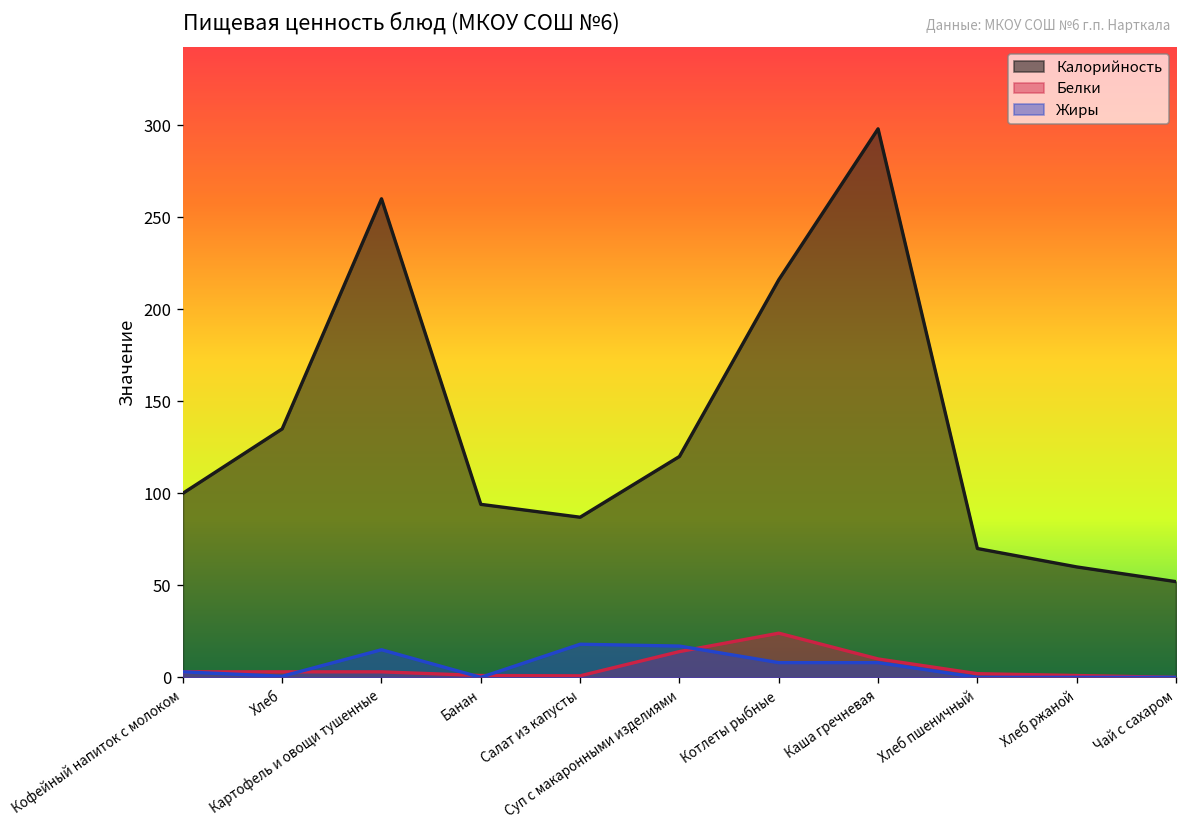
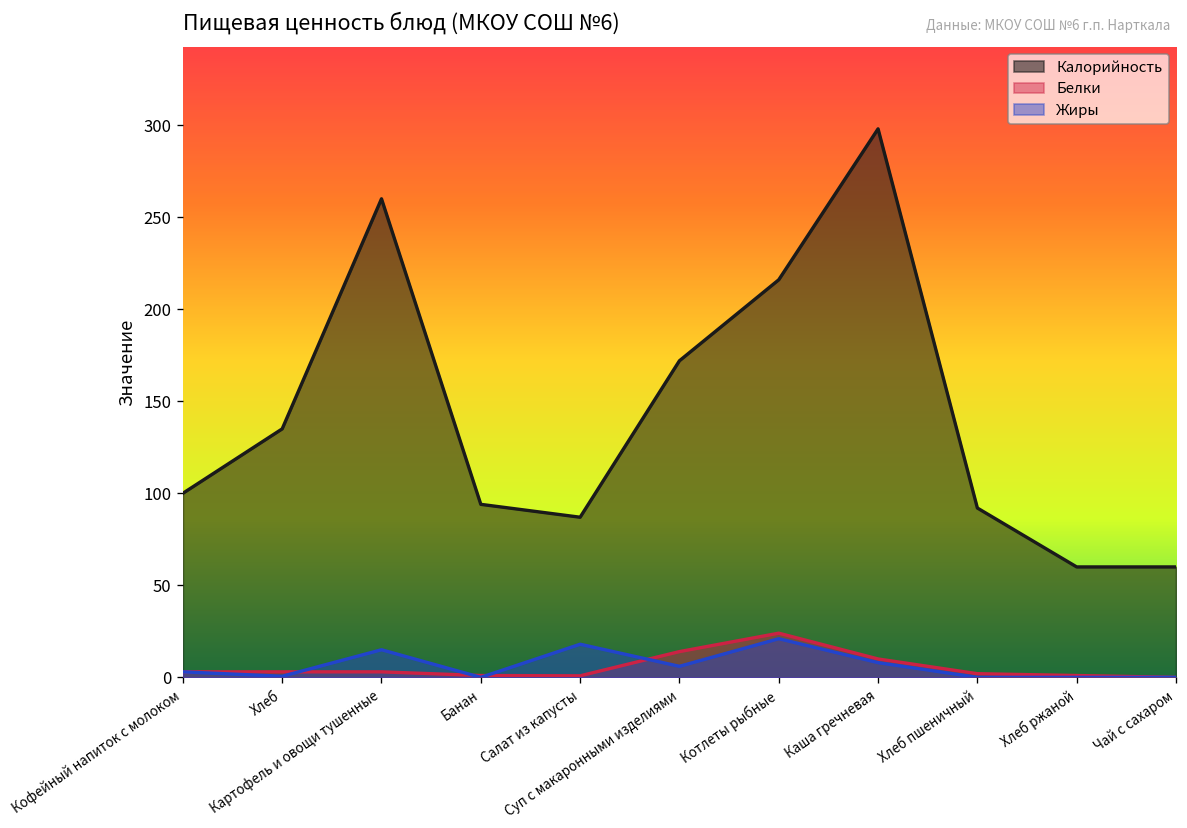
Калорийность, Суп с макаронными изделиями: 120 -> 172
Жиры, Суп с макаронными изделиями: 17 -> 6
Жиры, Котлеты рыбные: 8 -> 21
Калорийность, Хлеб пшеничный: 70 -> 92
Калорийность, Чай с сахаром: 52 -> 60
